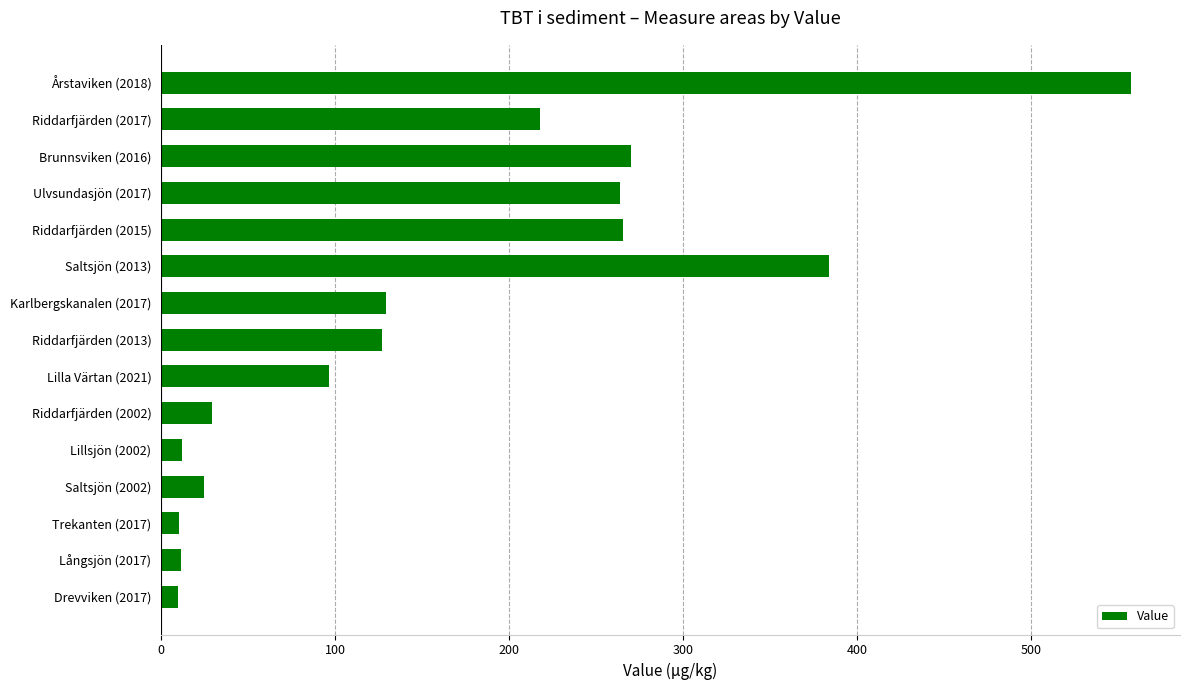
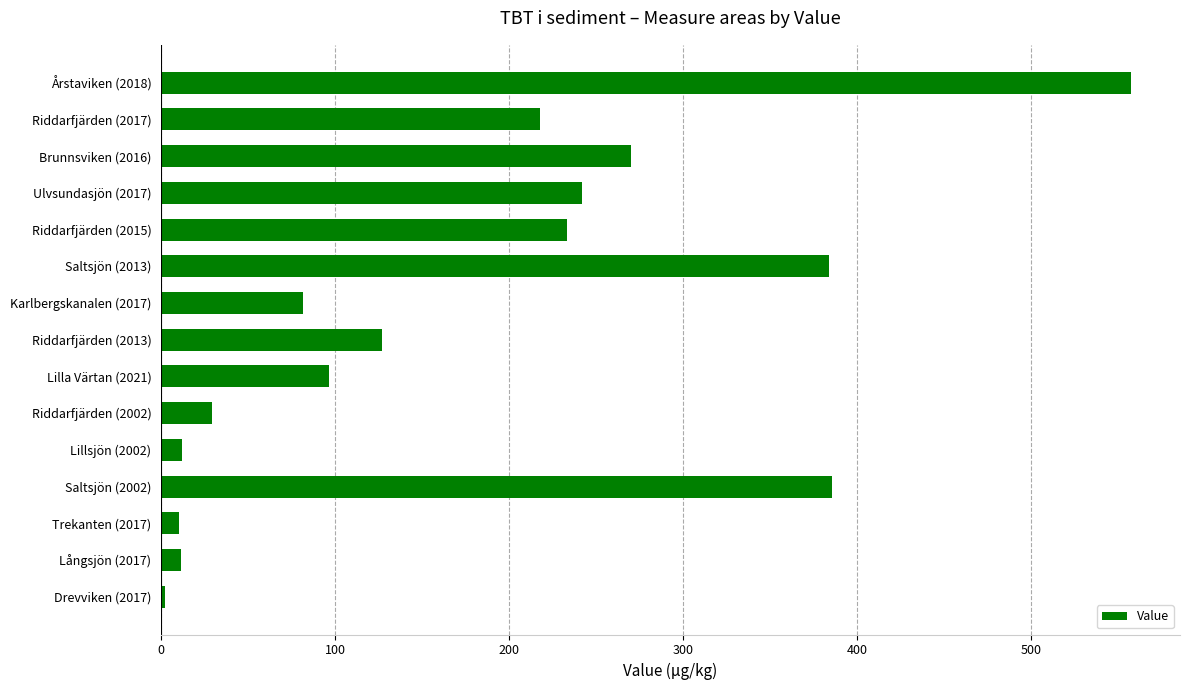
Ulvsundasjön (2017): 264 -> 242
Riddarfjärden (2015): 265 -> 233
Karlbergskanalen (2017): 129 -> 82
Saltsjön (2002): 25 -> 385
Drevviken (2017): 10 -> 2
